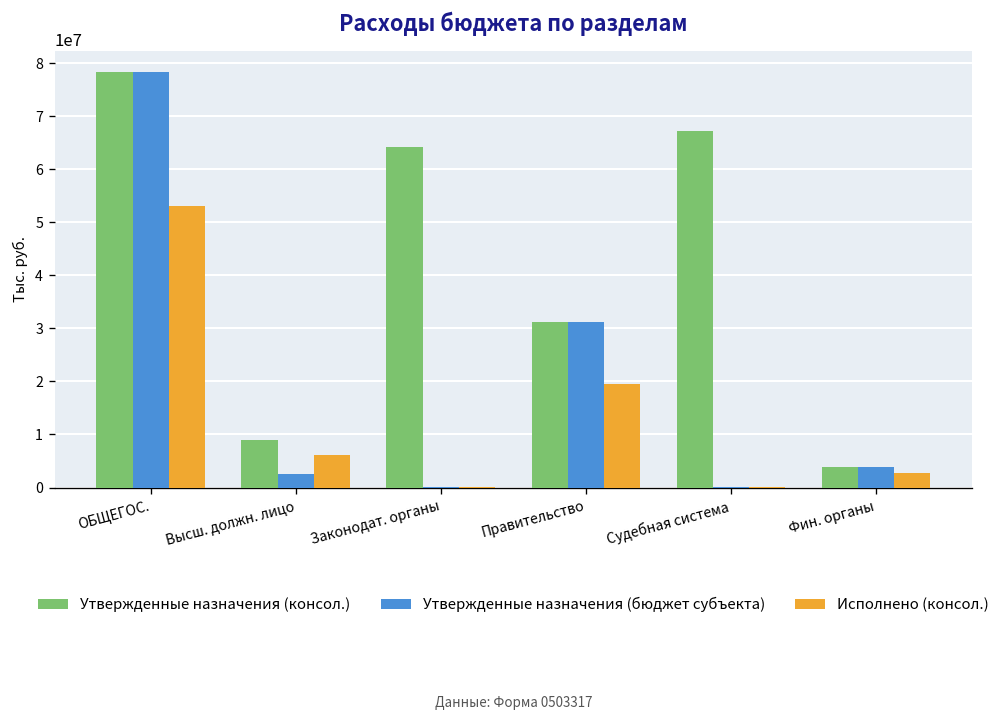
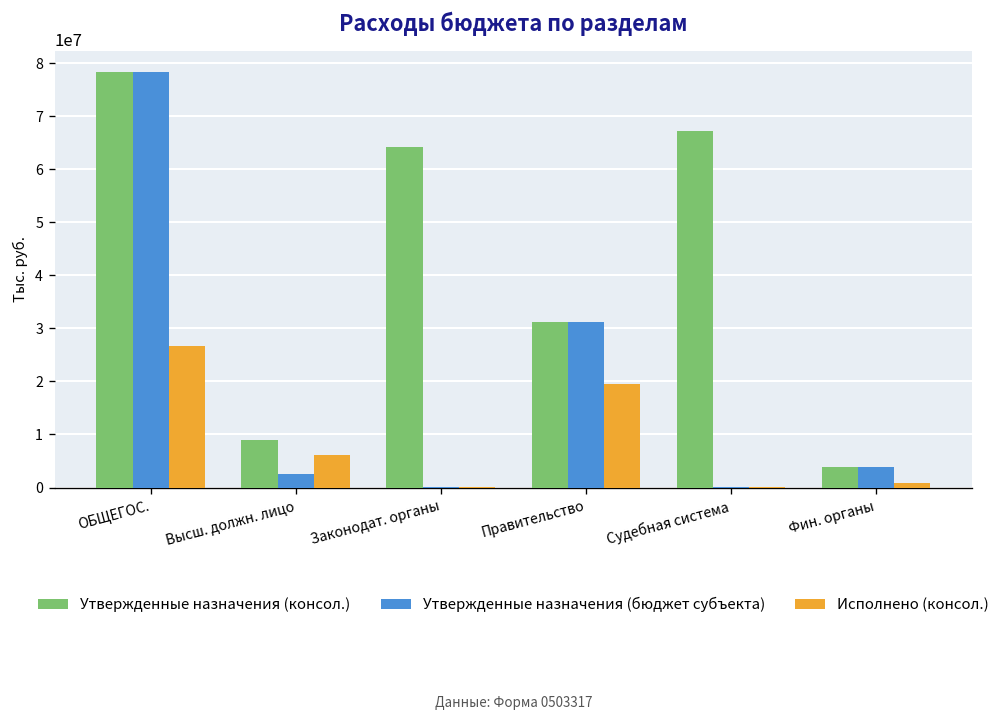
Исполнено (консол.), ОБЩЕГОС.: 53000000 -> 27000000
Исполнено (консол.), Фин. органы: 3000000 -> 1000000
